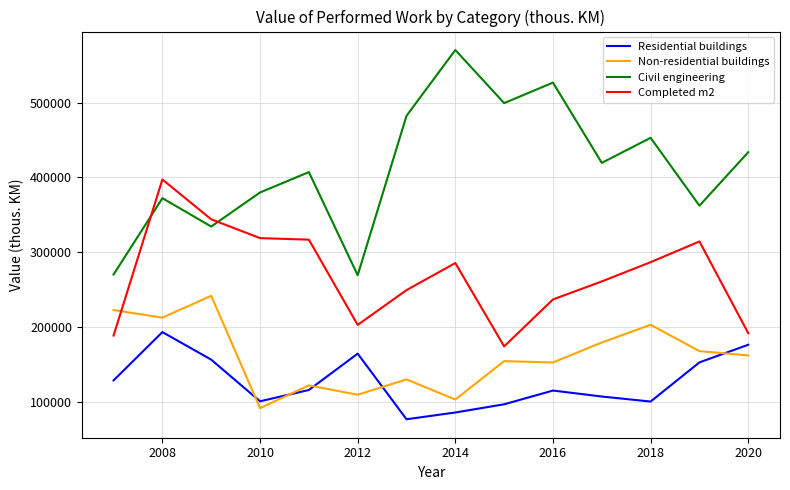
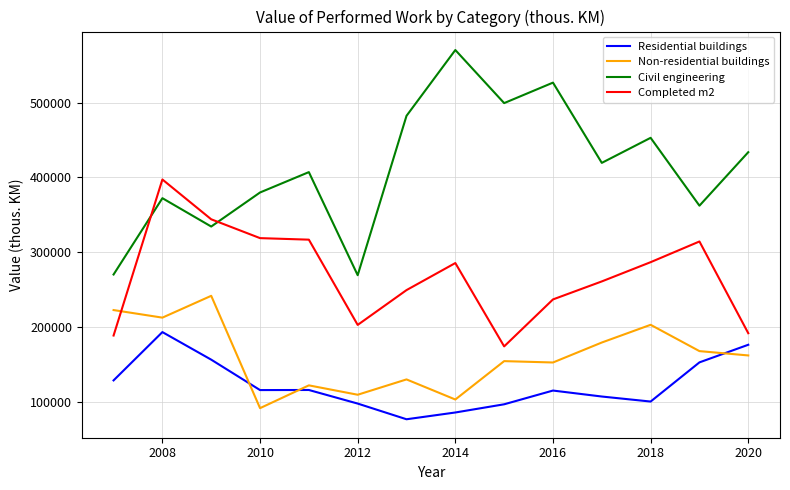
Residential buildings, 2010: 100000 -> 120000
Residential buildings, 2012: 160000 -> 100000
